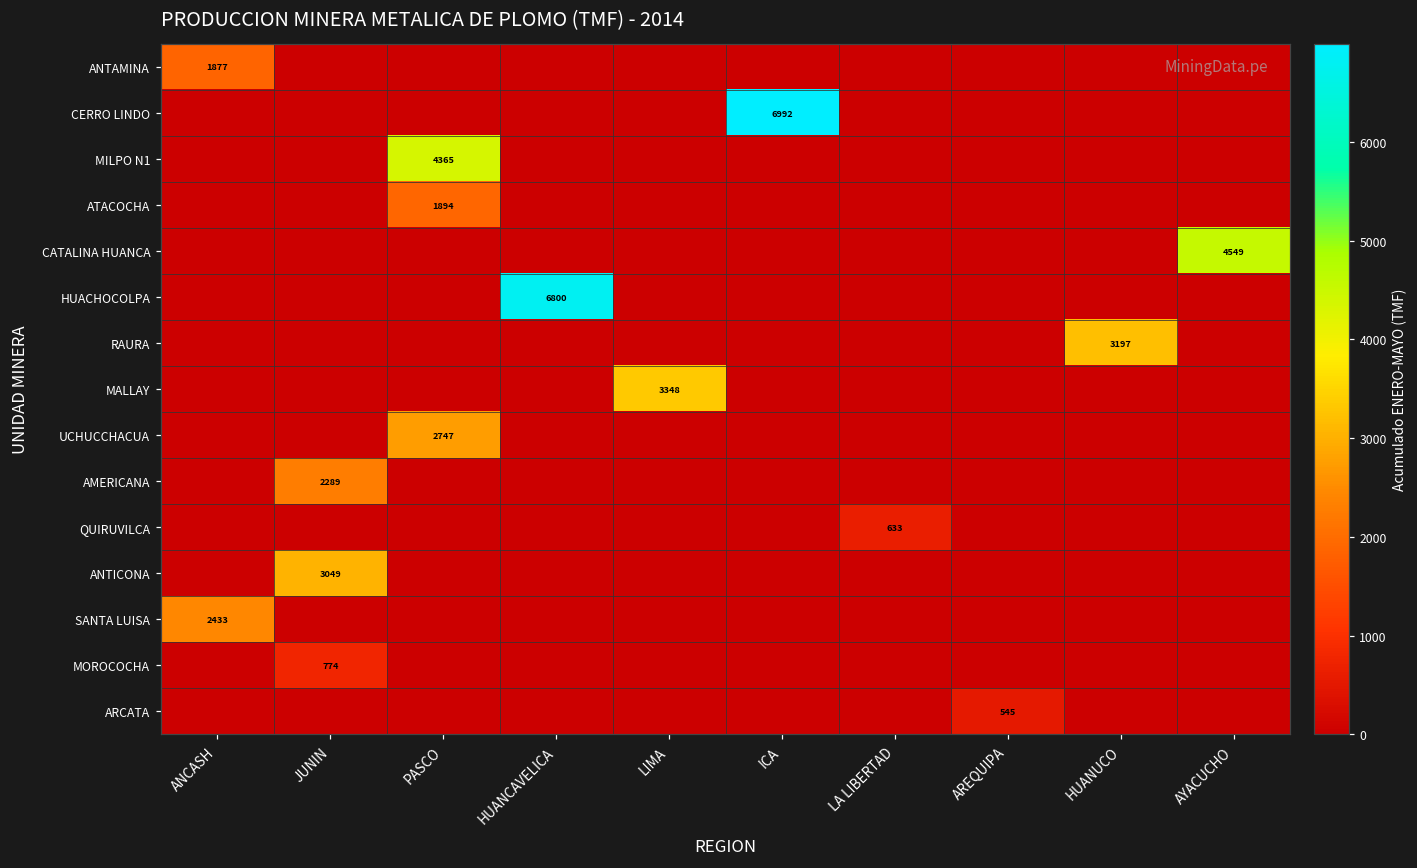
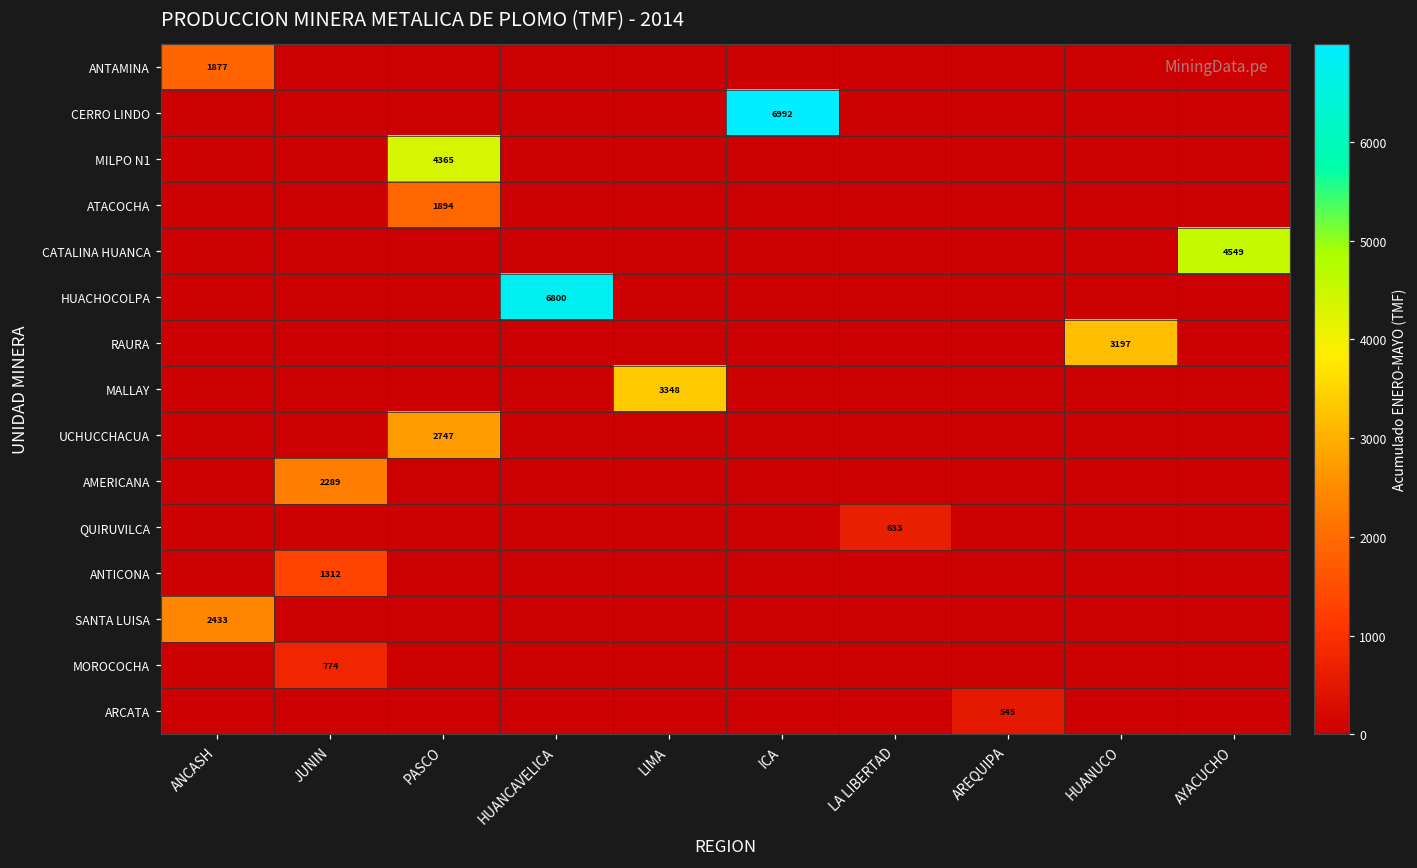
ANTICONA, JUNIN: 3049 -> 1312
